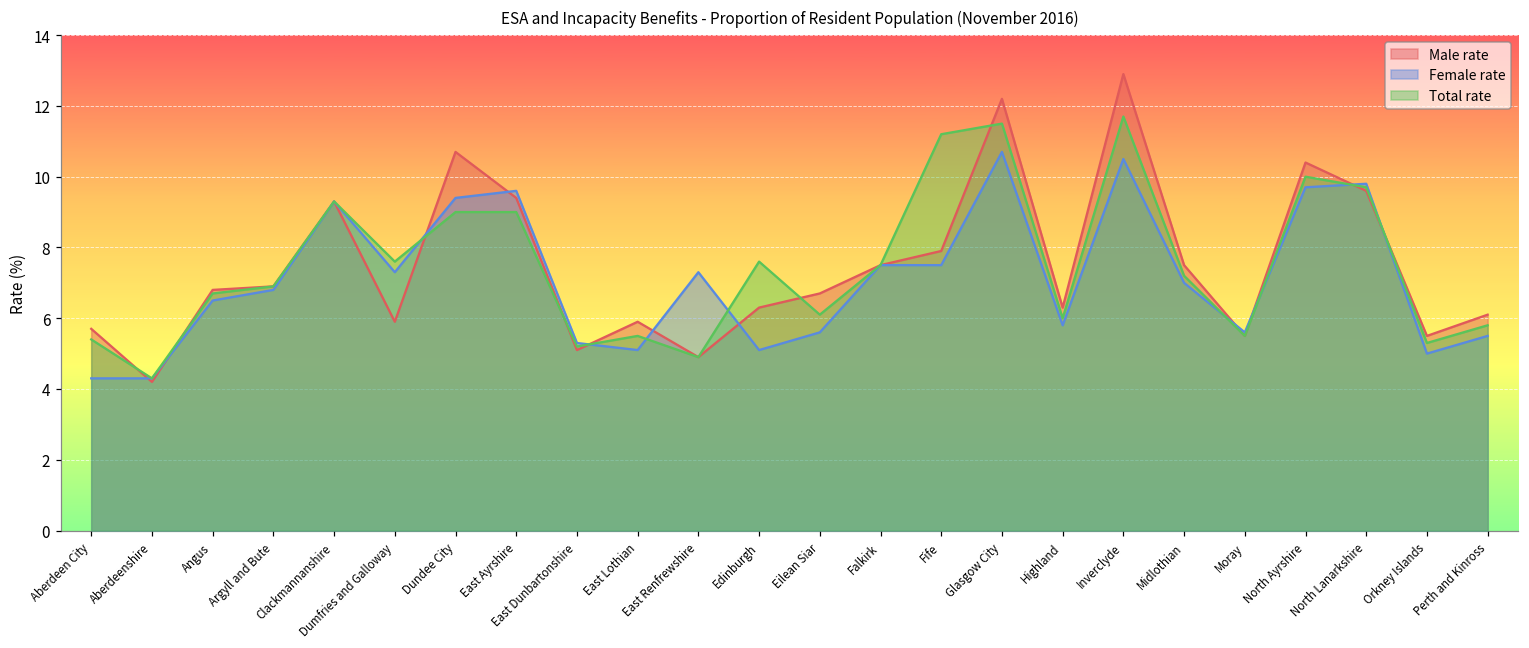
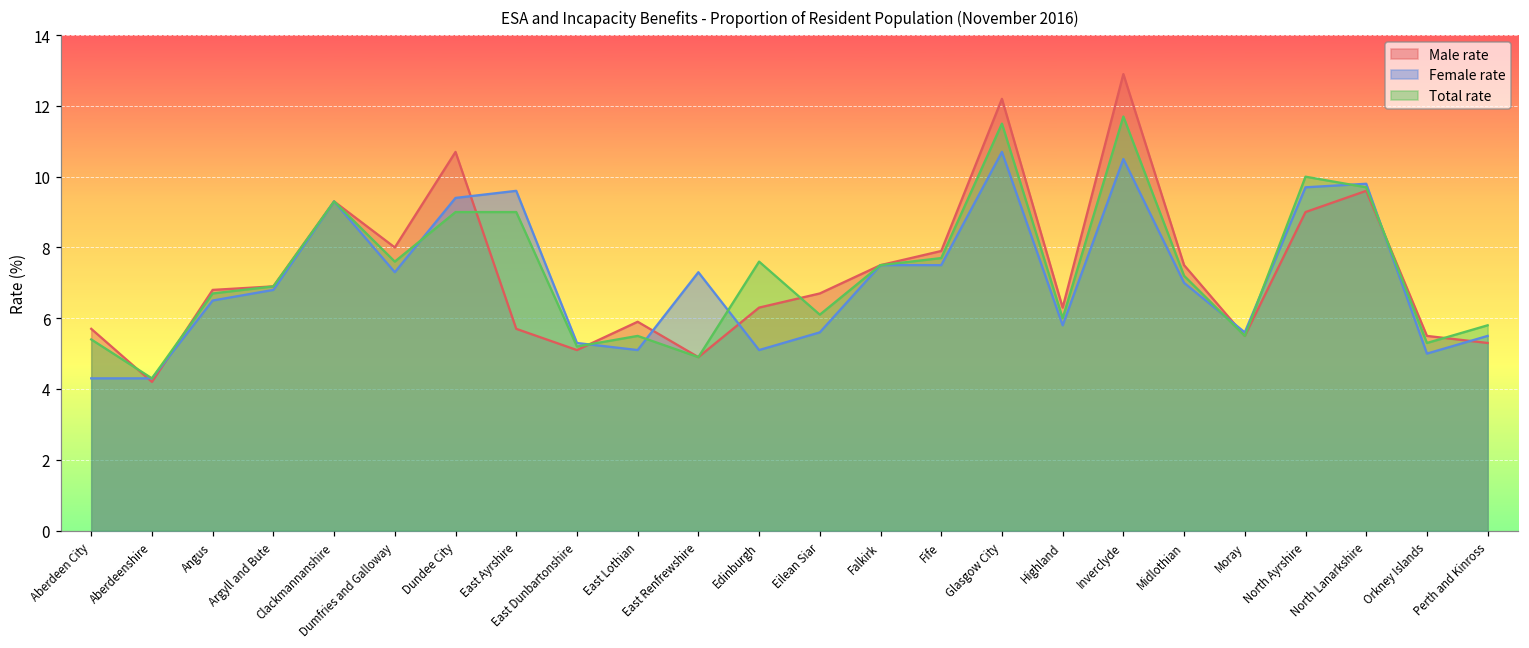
Male rate, Dumfries and Galloway: 5.9 -> 8.0
Male rate, East Ayrshire: 9.4 -> 5.7
Total rate, Fife: 11.2 -> 7.7
Male rate, North Ayrshire: 10.4 -> 9.0
Male rate, Perth and Kinross: 6.1 -> 5.3
